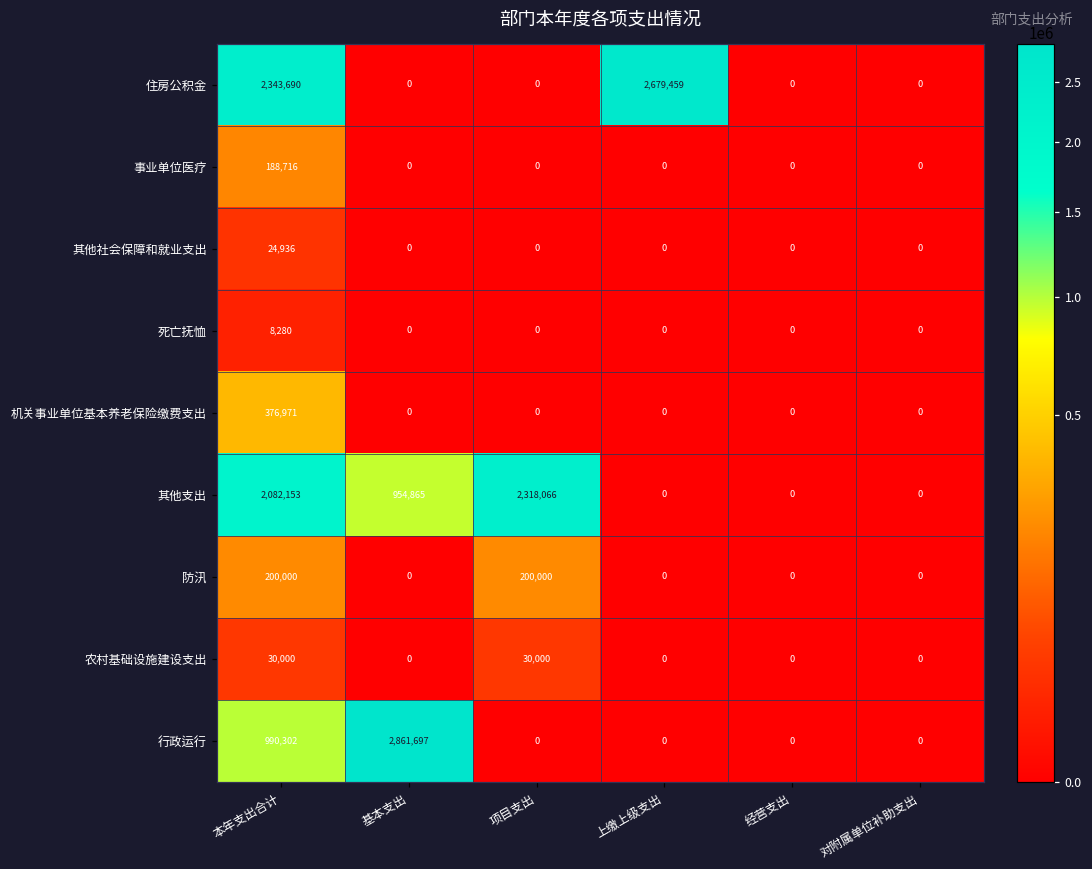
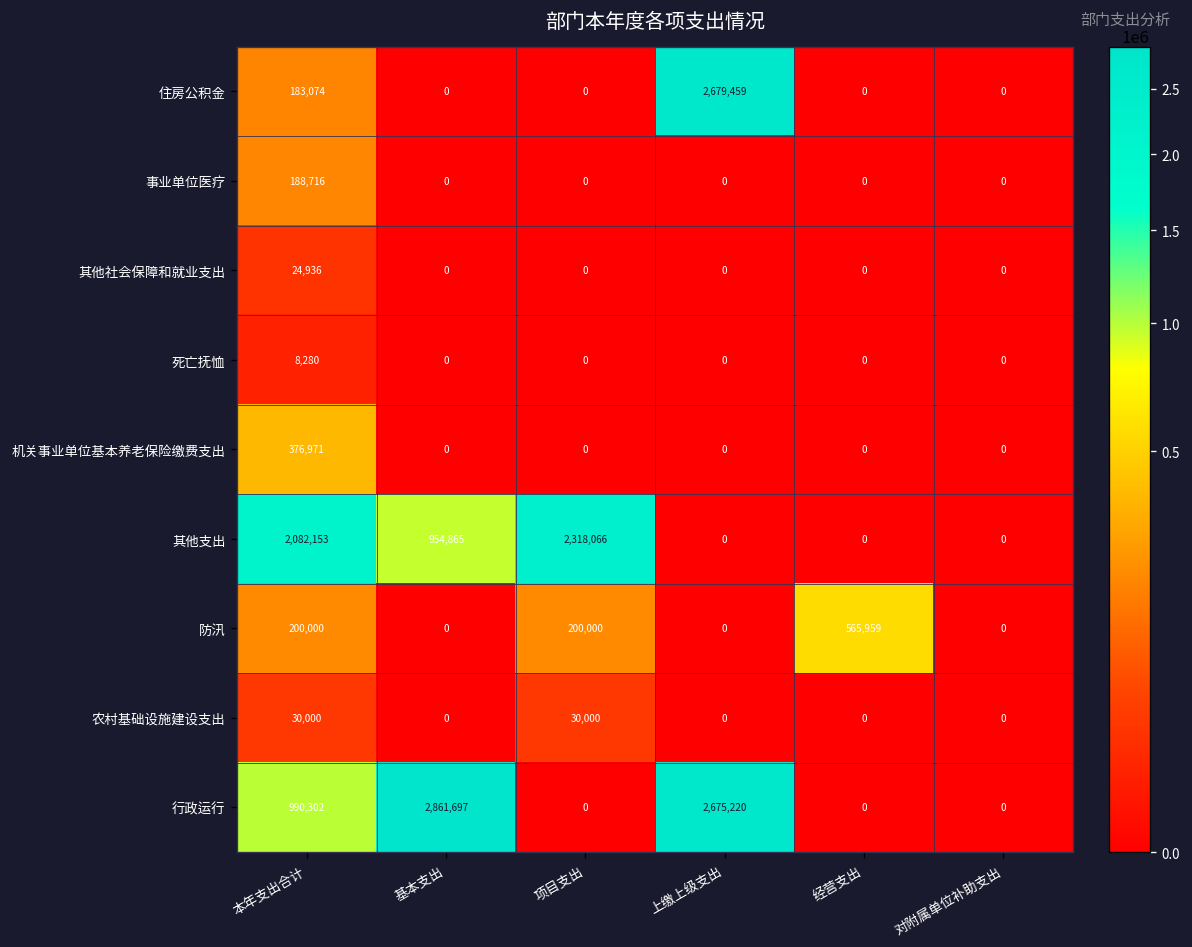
住房公积金, 本年支出合计: 2,343,690 -> 183,074
防汛, 经营支出: 0 -> 565,959
行政运行, 上缴上级支出: 0 -> 2,675,220
